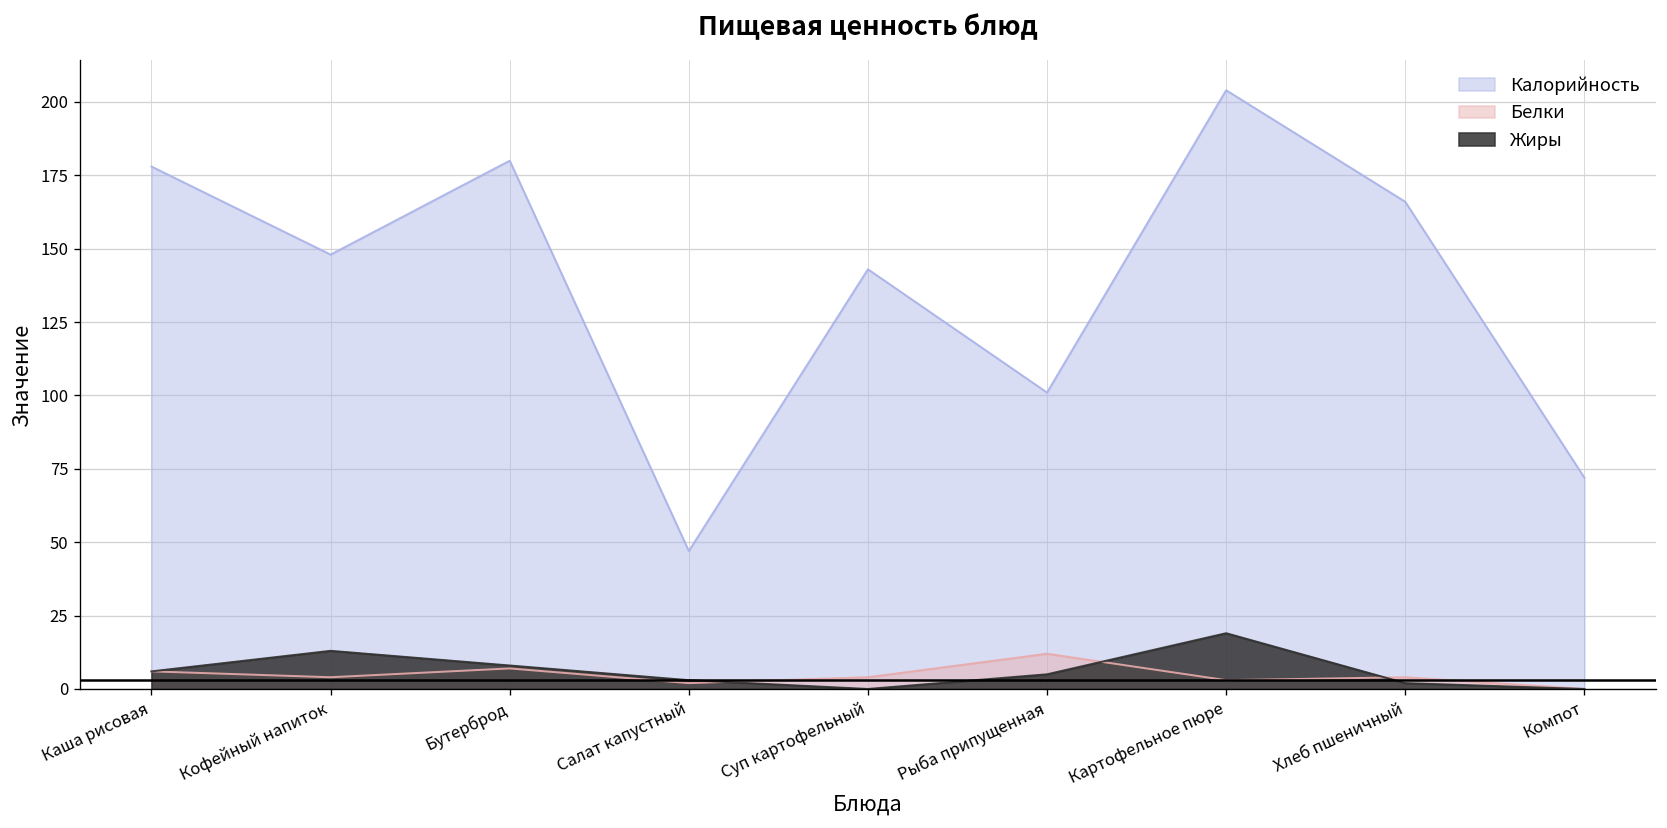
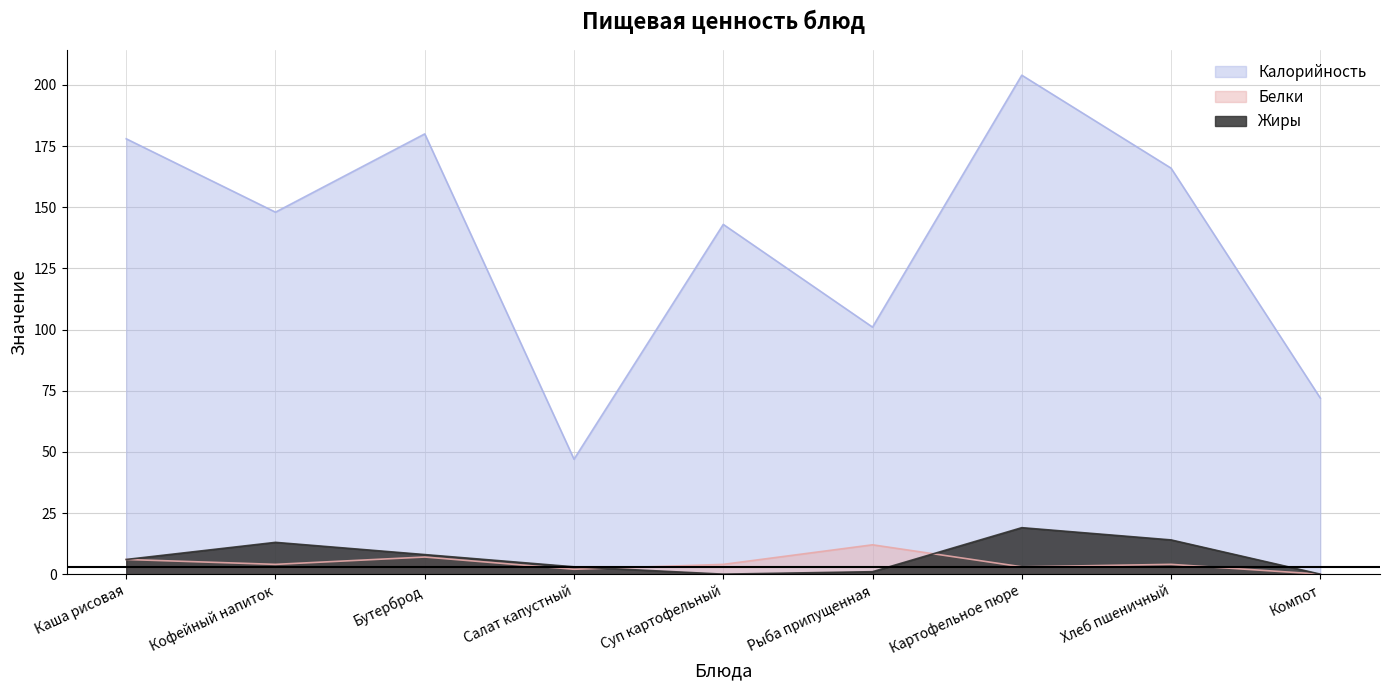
Жиры, Рыба припущенная: 5 -> 1
Жиры, Хлеб пшеничный: 2 -> 14
